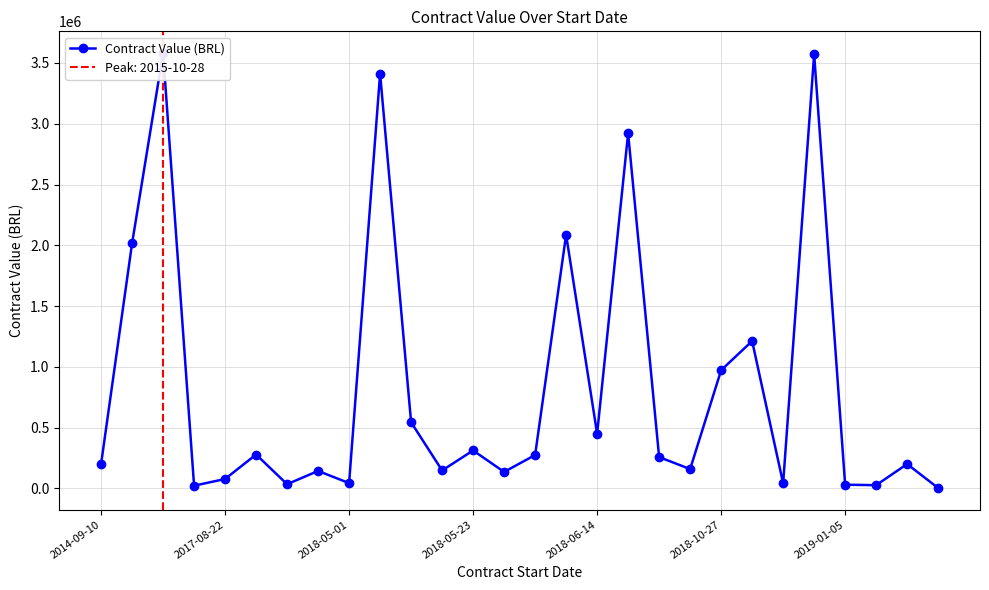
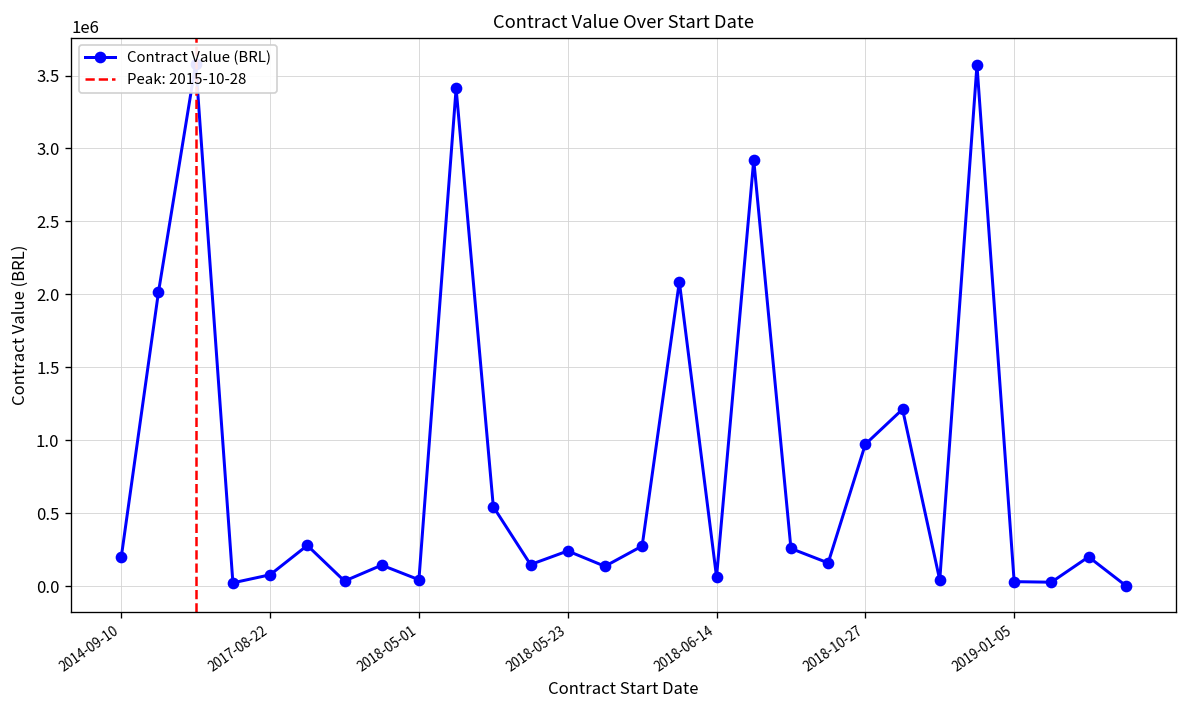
2018-05-23: 310000 -> 240000
2018-06-14: 450000 -> 60000
